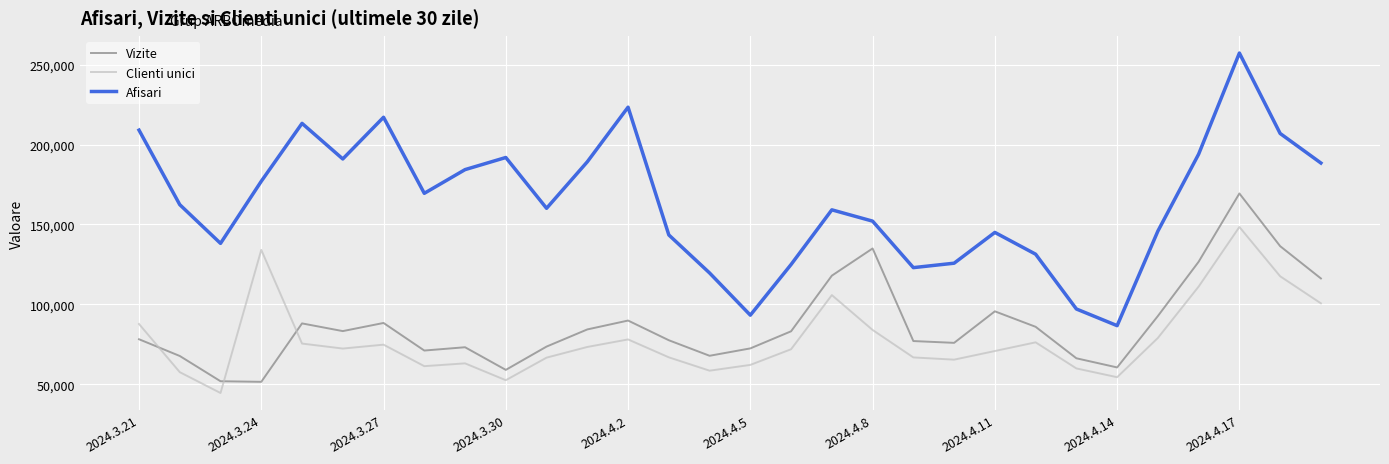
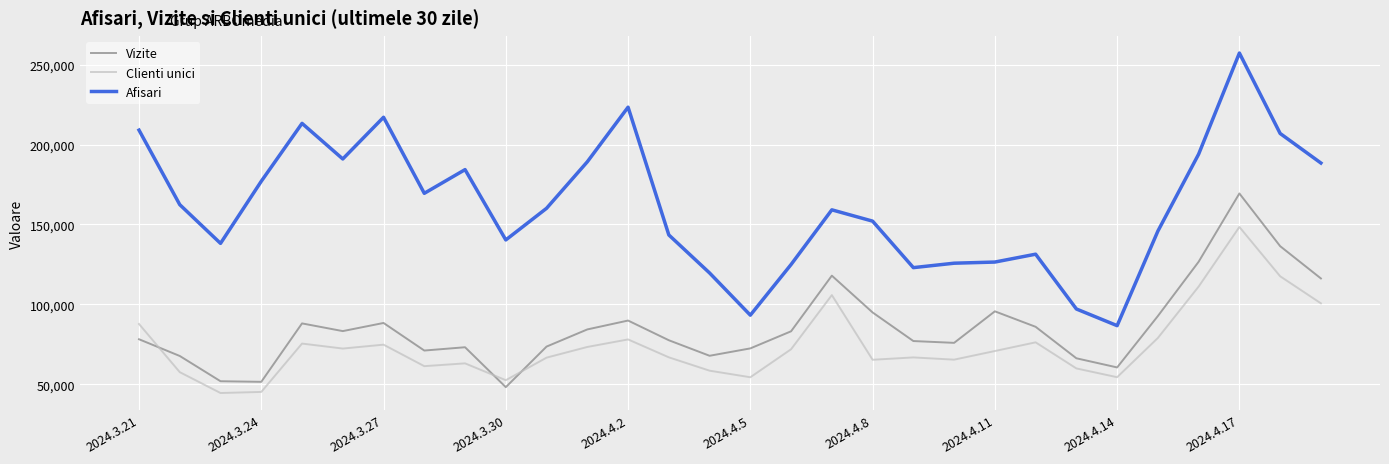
Clienti unici, 2024.3.24: 134,000 -> 45,000
Vizite, 2024.3.30: 59,000 -> 48,000
Afisari, 2024.3.30: 192,000 -> 140,000
Clienti unici, 2024.4.5: 62,000 -> 54,000
Vizite, 2024.4.8: 135,000 -> 95,000
Clienti unici, 2024.4.8: 84,000 -> 65,000
Afisari, 2024.4.11: 145,000 -> 126,000
